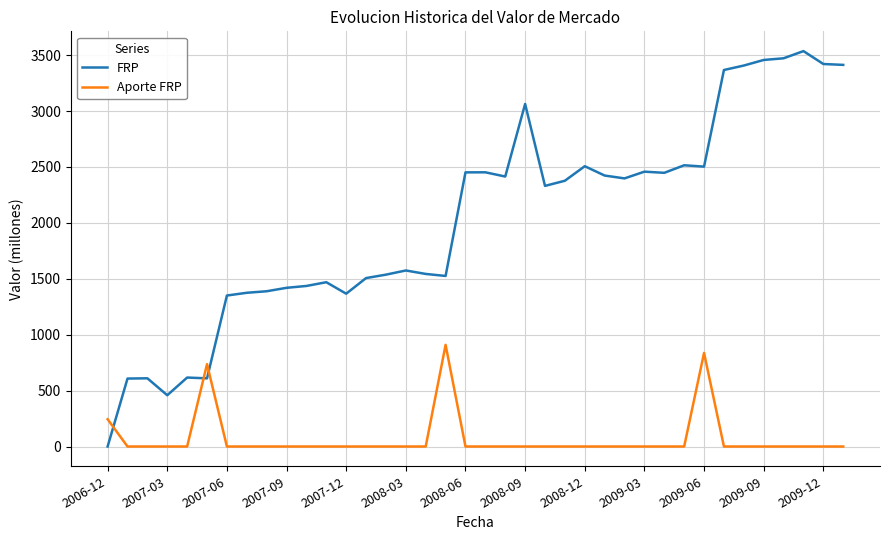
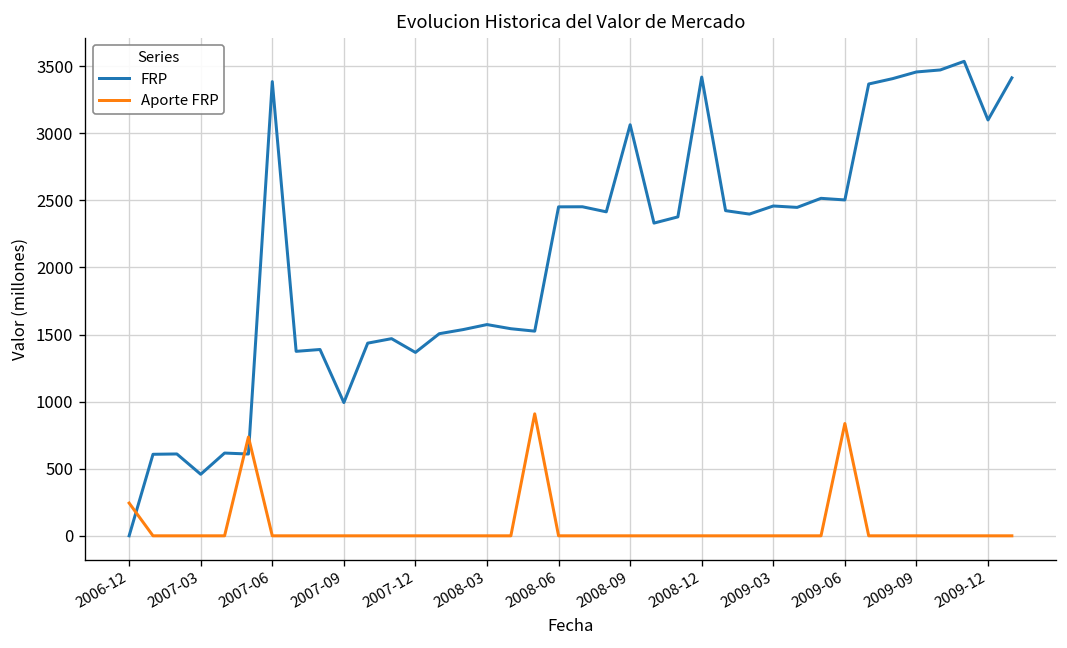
FRP, 2007-06: 1350 -> 3380
FRP, 2007-09: 1420 -> 990
FRP, 2008-12: 2510 -> 3420
FRP, 2009-12: 3420 -> 3100
